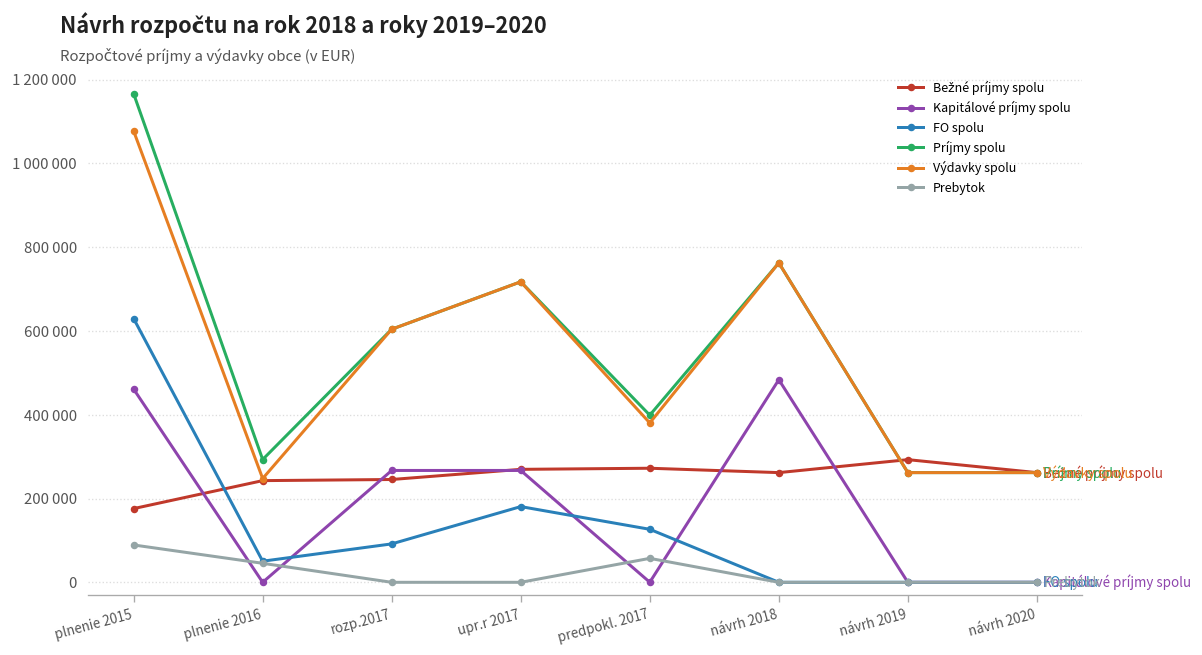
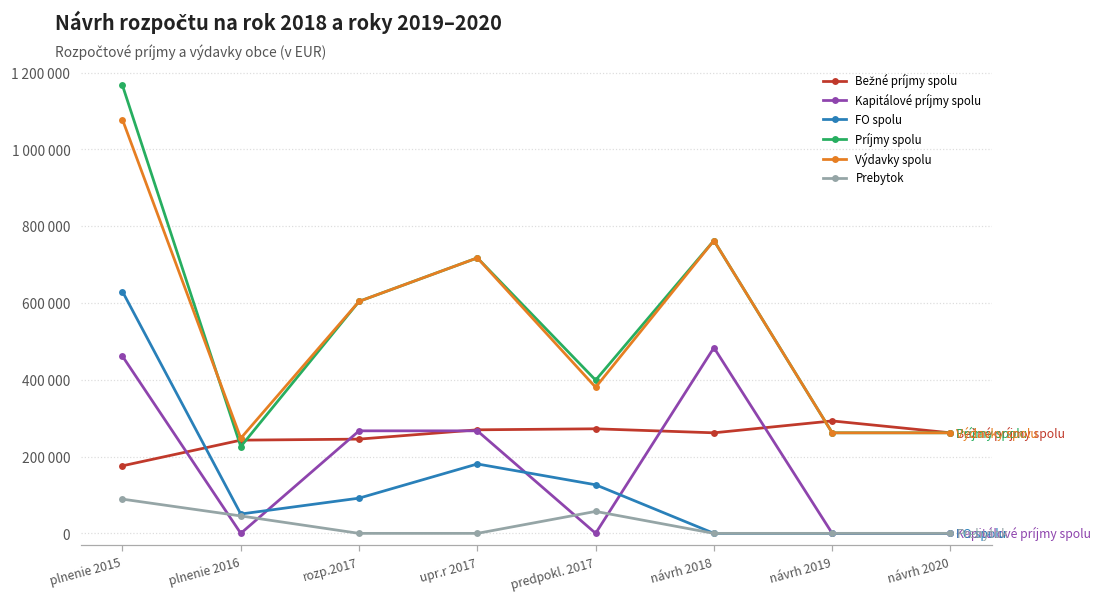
Príjmy spolu, plnenie 2016: 290000 -> 230000
